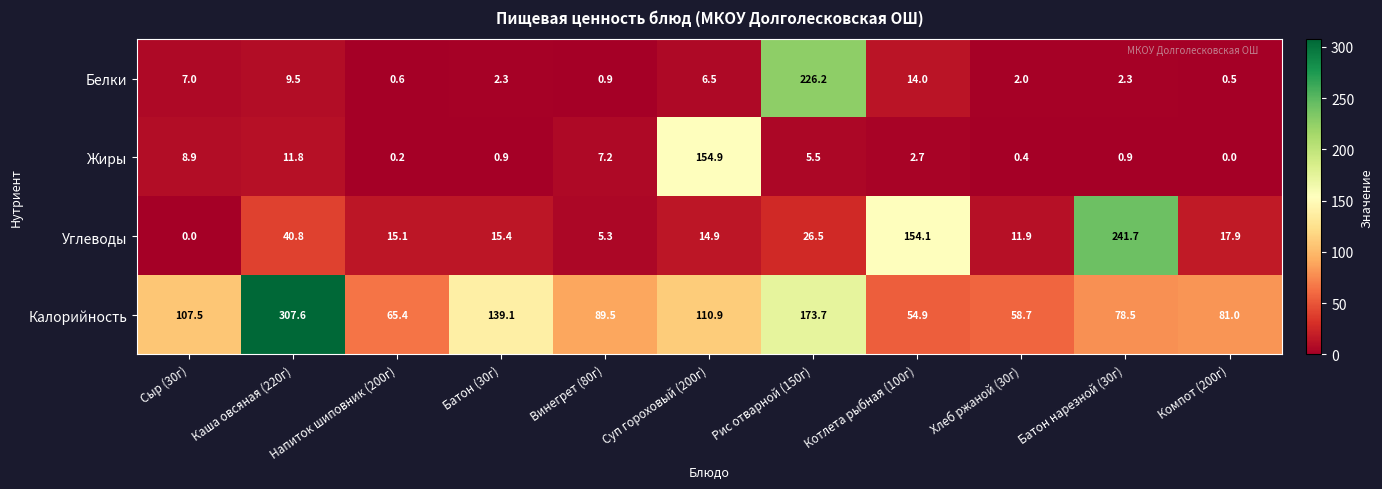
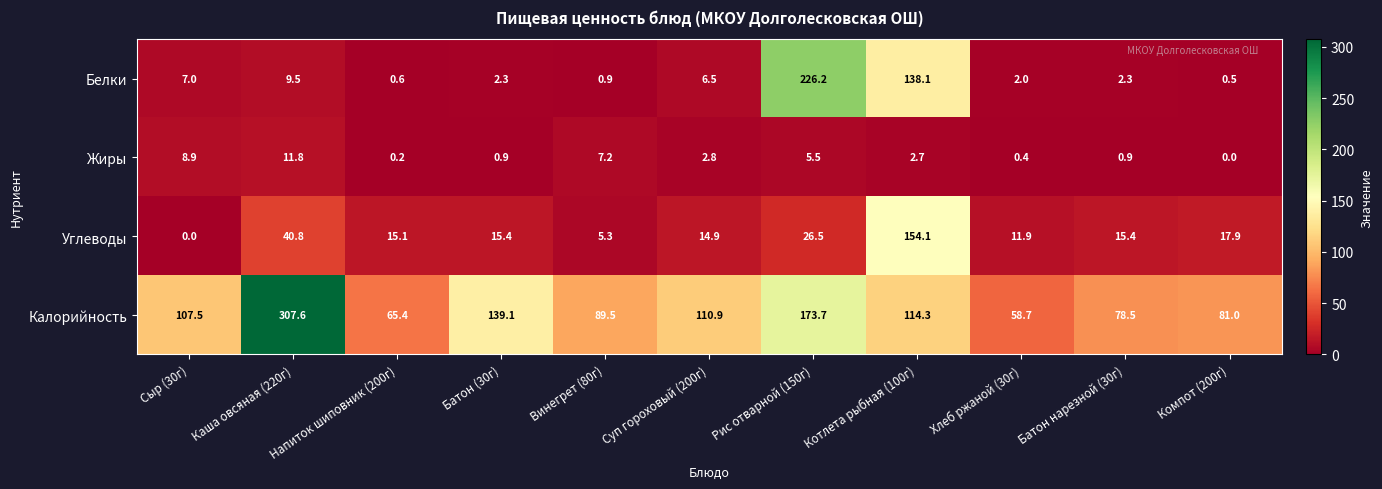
Белки, Котлета рыбная (100г): 14.0 -> 138.1
Жиры, Суп гороховый (200г): 154.9 -> 2.8
Углеводы, Батон нарезной (30г): 241.7 -> 15.4
Калорийность, Котлета рыбная (100г): 54.9 -> 114.3
